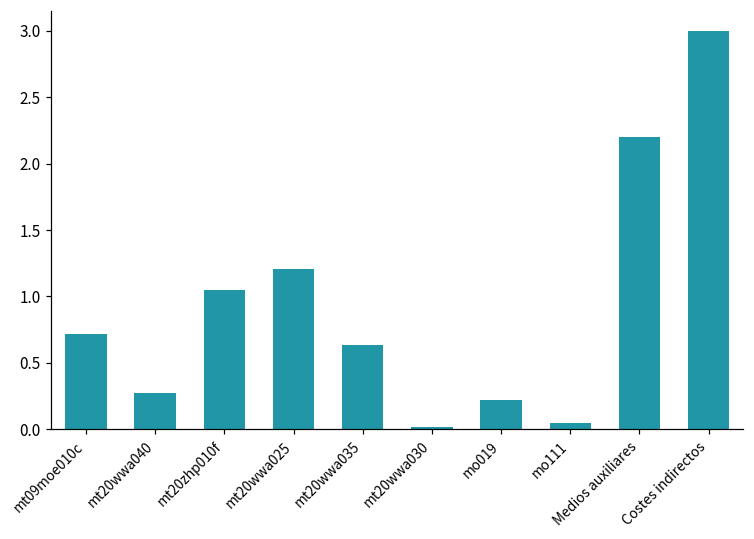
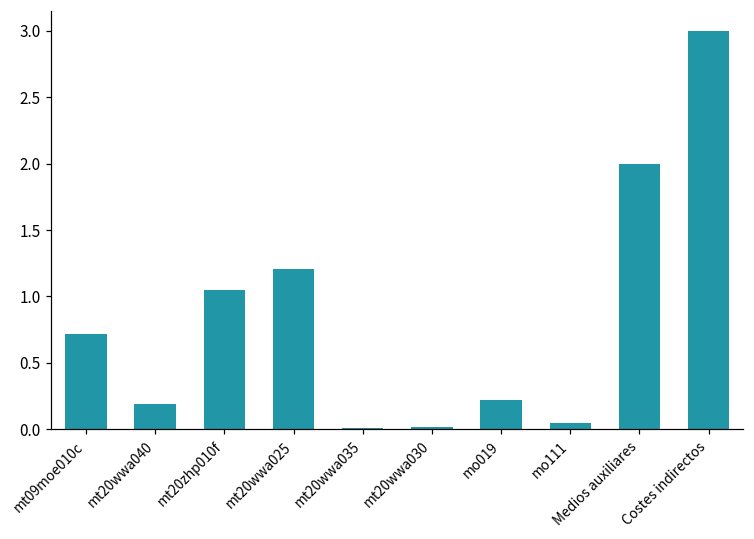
mt20wwa040: 0.27 -> 0.19
mt20wwa035: 0.63 -> 0.01
Medios auxiliares: 2.2 -> 2.0
